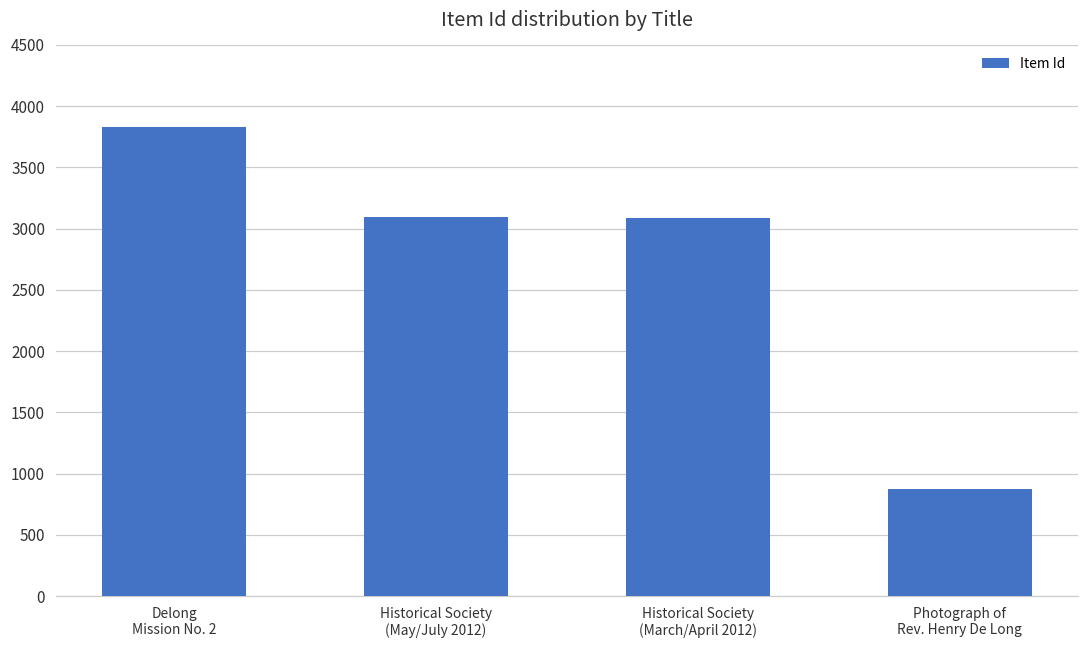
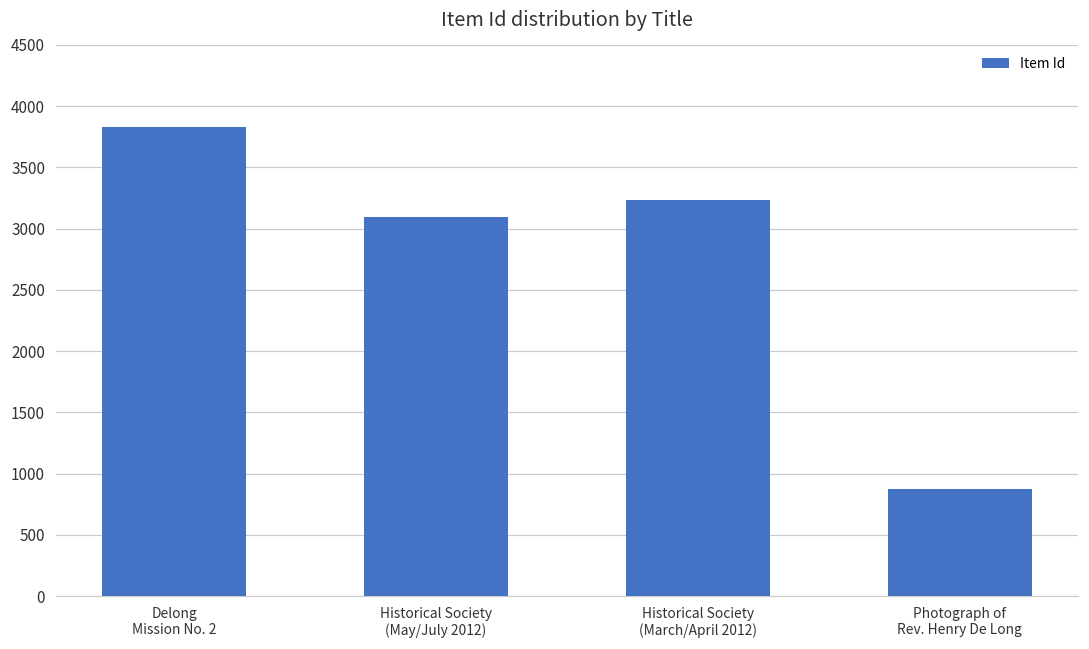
Historical Society (March/April 2012): 3090 -> 3230
